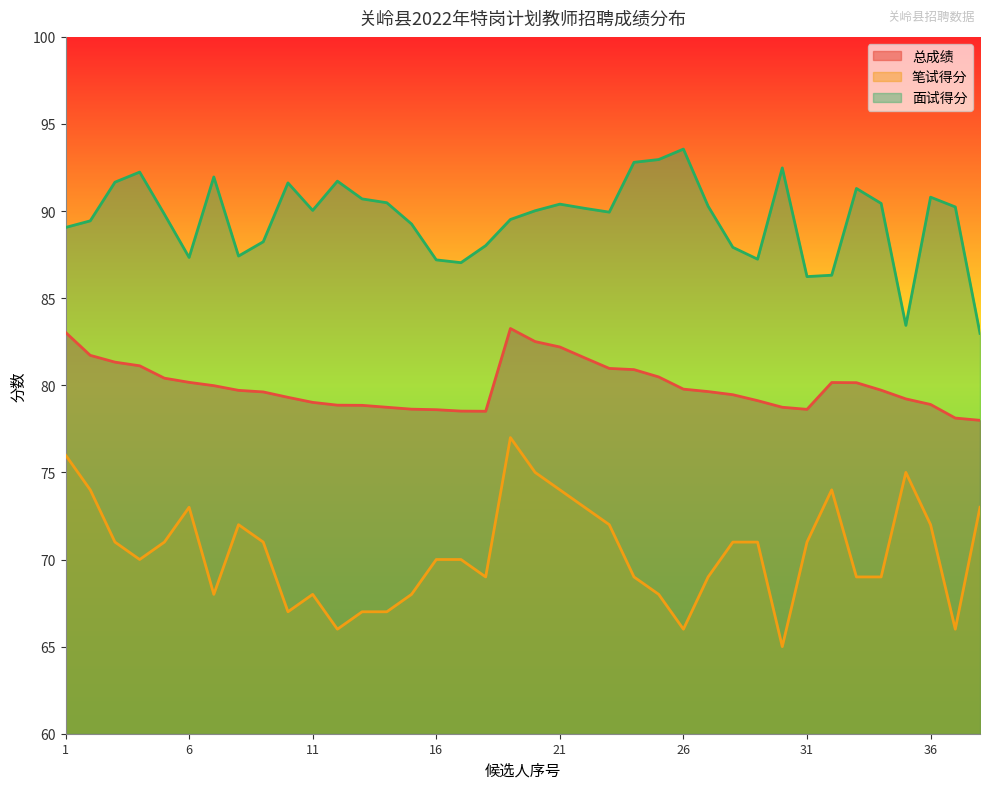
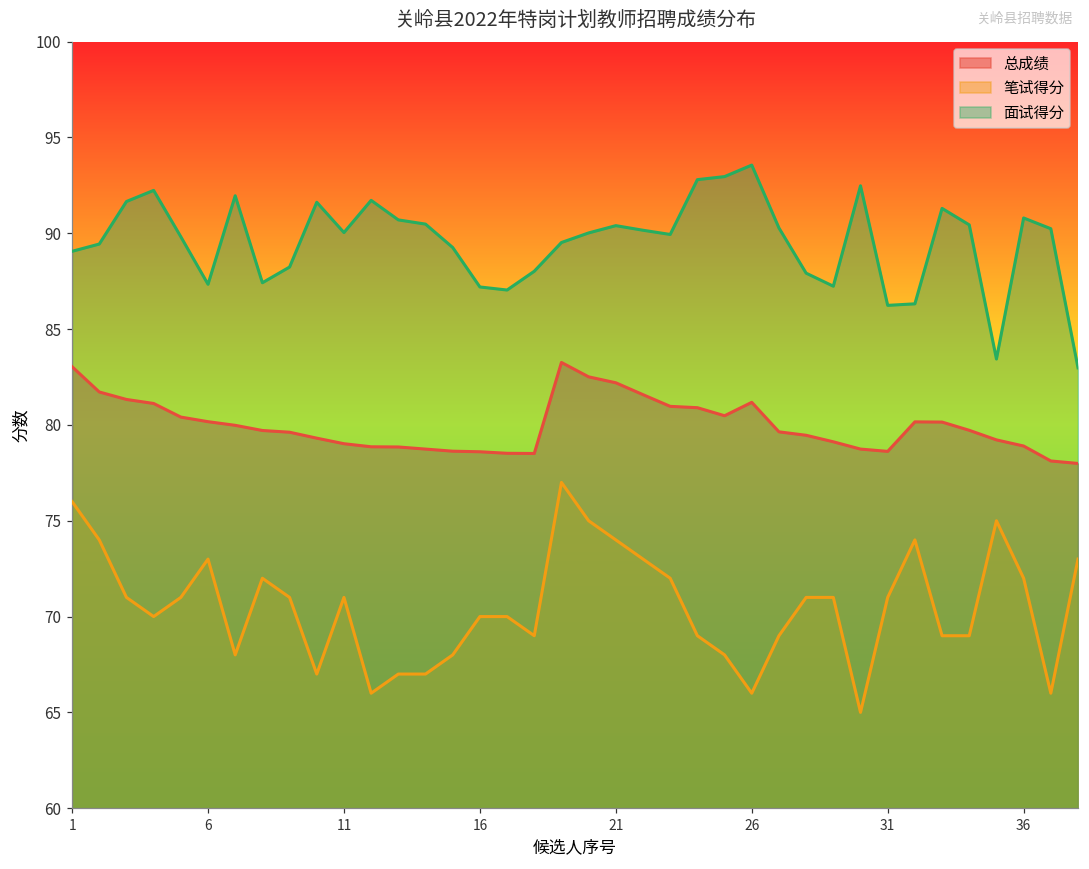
笔试得分, 11: 68 -> 71
总成绩, 26: 79.8 -> 81.2
